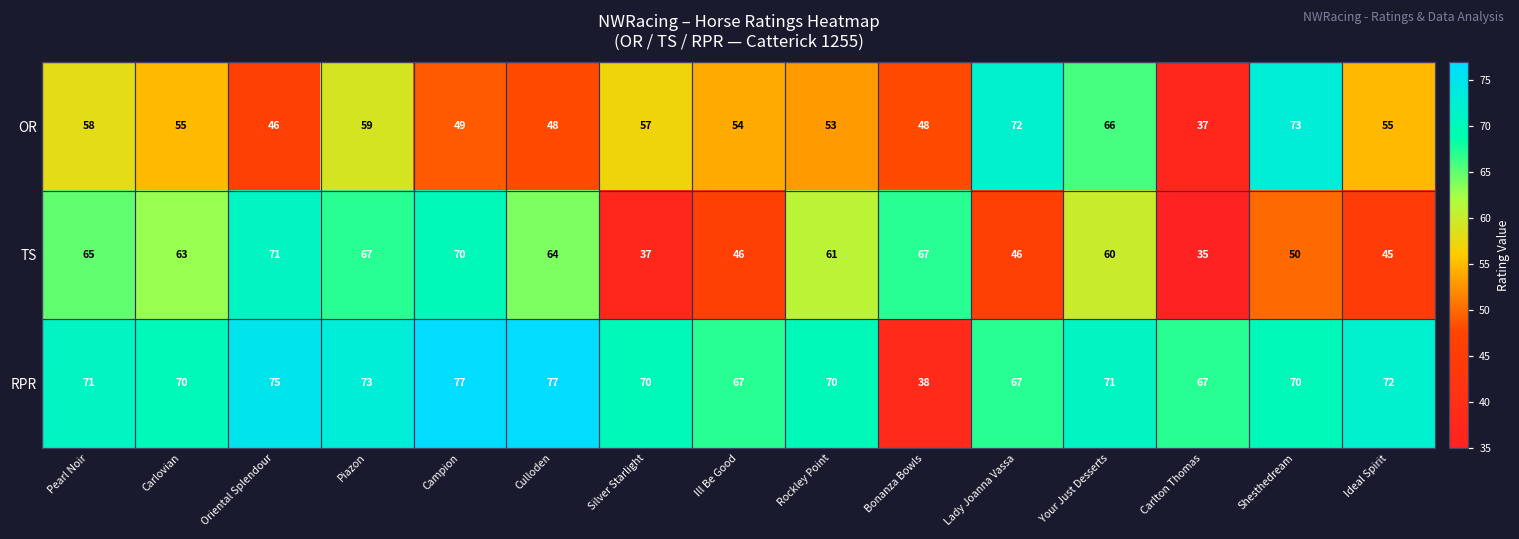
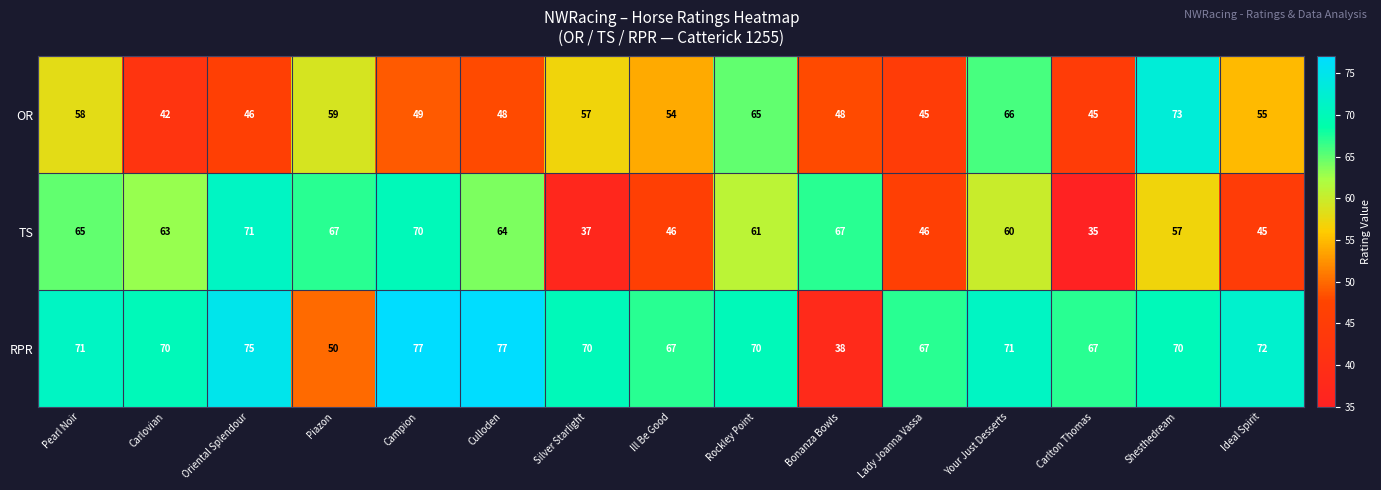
OR, Carlovian: 55 -> 42
OR, Rockley Point: 53 -> 65
OR, Lady Joanna Vassa: 72 -> 45
OR, Carlton Thomas: 37 -> 45
TS, Shesthedream: 50 -> 57
RPR, Piazon: 73 -> 50
